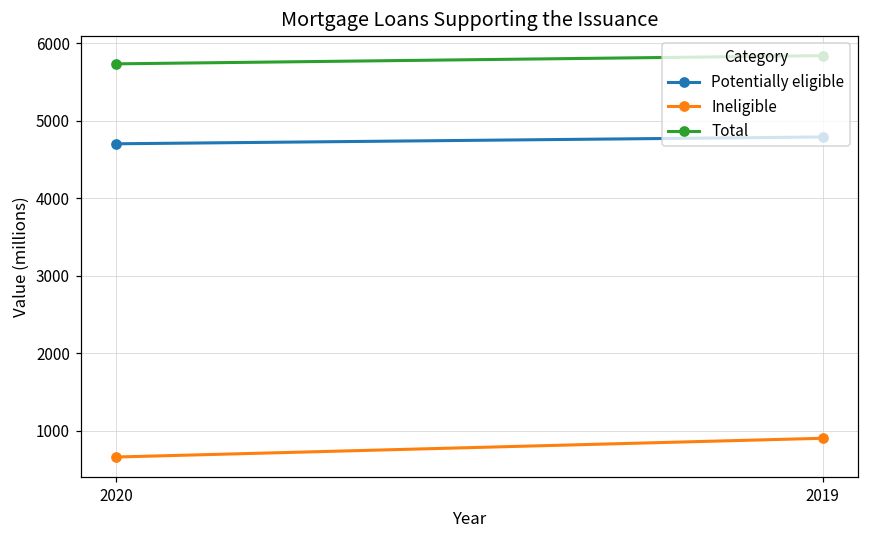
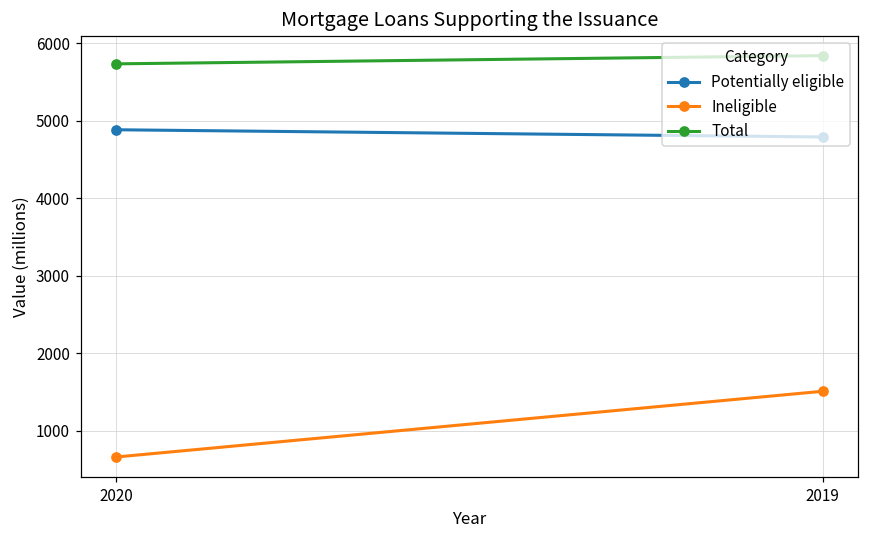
Potentially eligible, 2020: 4700 -> 4900
Ineligible, 2019: 900 -> 1500
